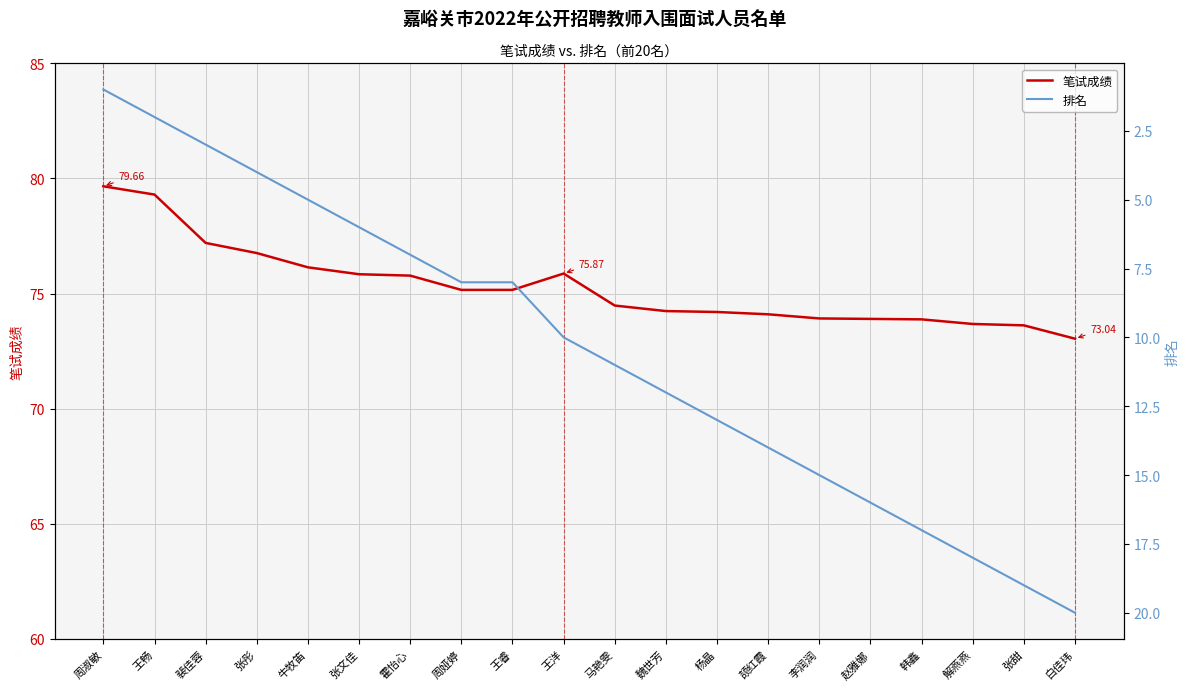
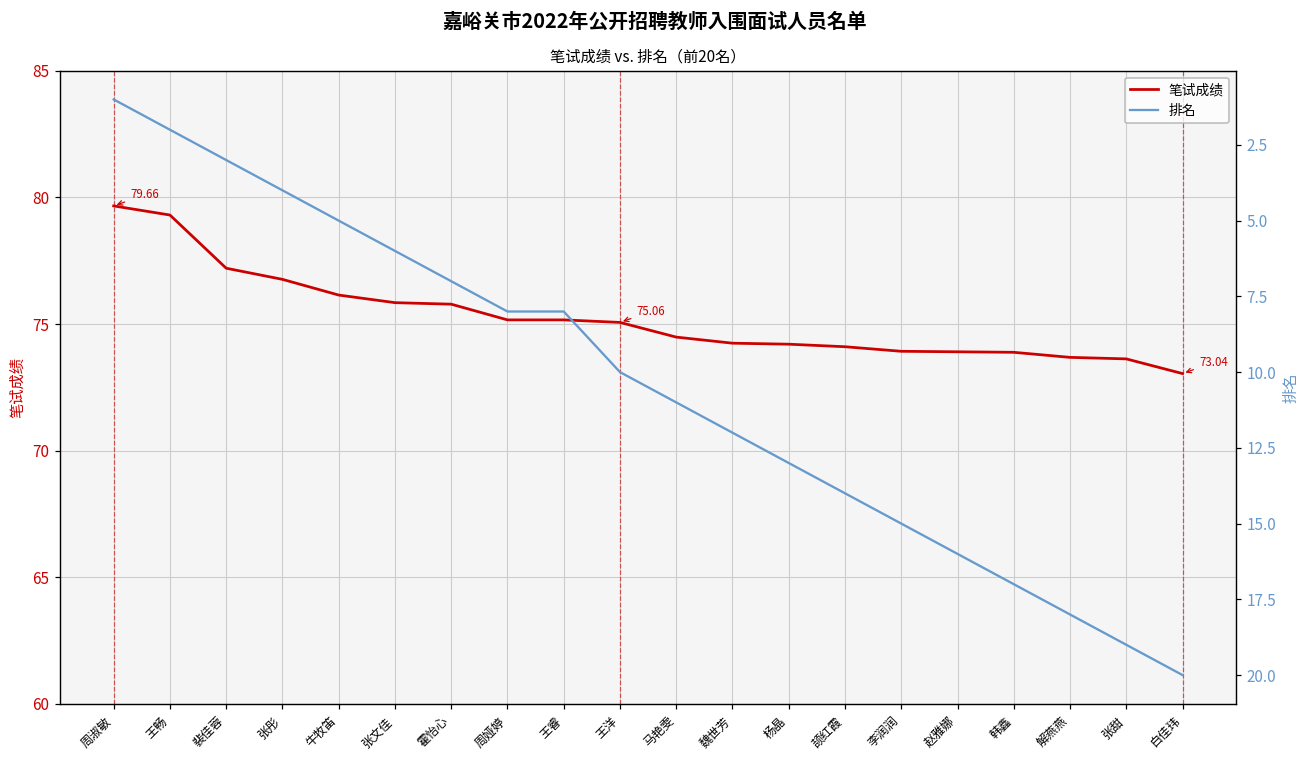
笔试成绩, 王洋: 75.87 -> 75.06
